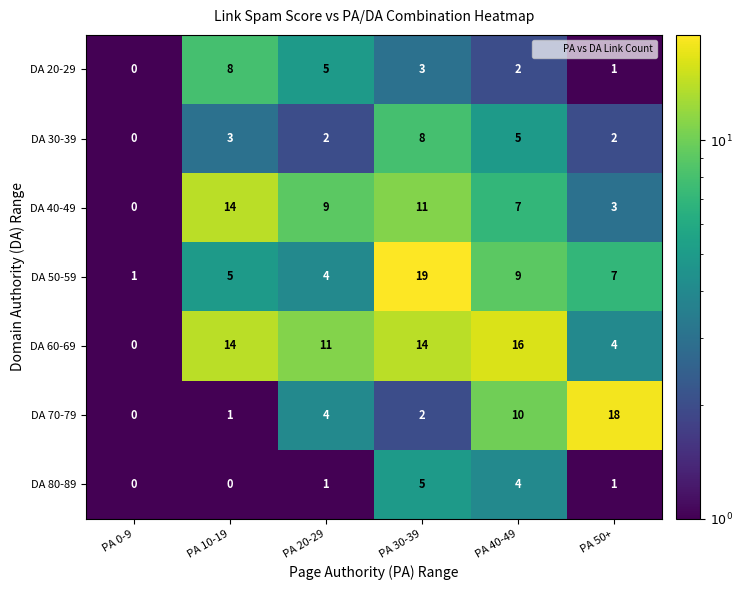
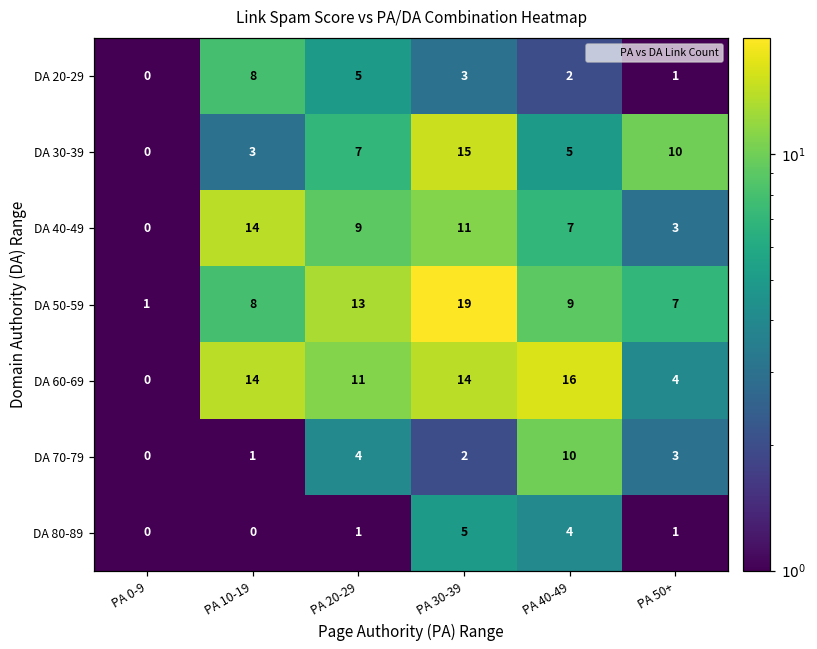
DA 30-39, PA 20-29: 2 -> 7
DA 30-39, PA 30-39: 8 -> 15
DA 30-39, PA 50+: 2 -> 10
DA 50-59, PA 10-19: 5 -> 8
DA 50-59, PA 20-29: 4 -> 13
DA 70-79, PA 50+: 18 -> 3
